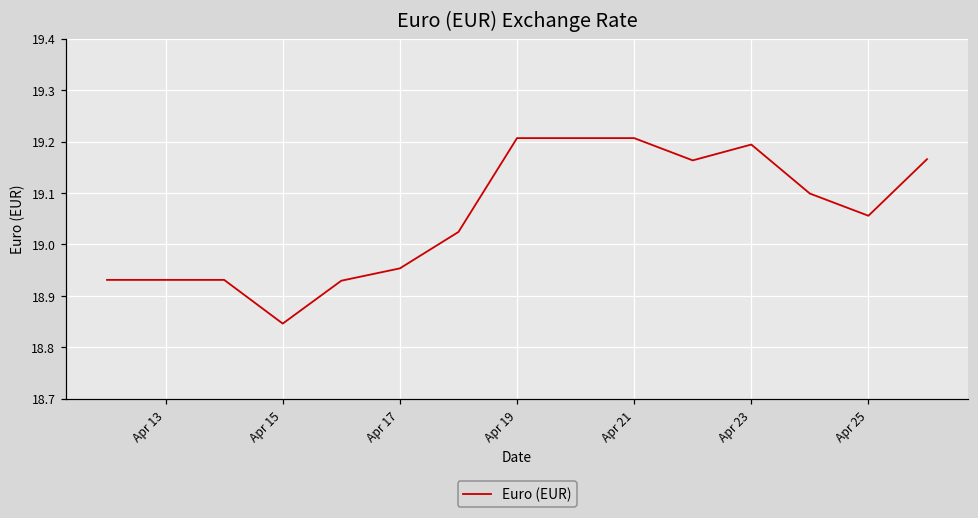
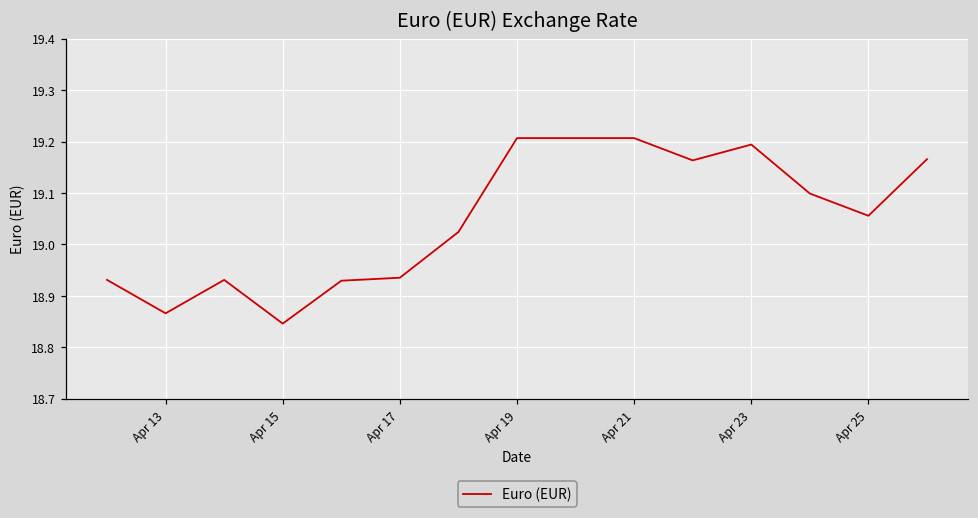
Apr 13: 18.93 -> 18.87
Apr 17: 18.95 -> 18.94
